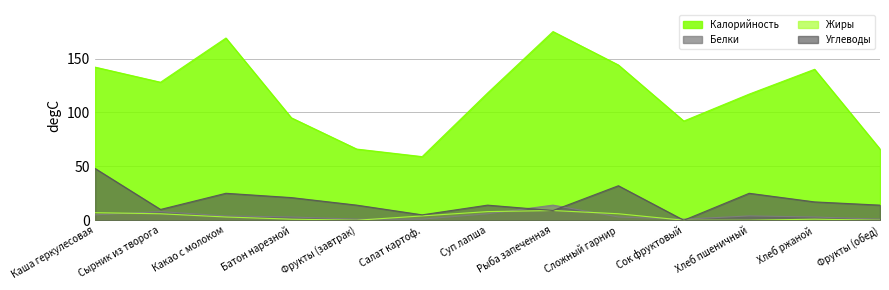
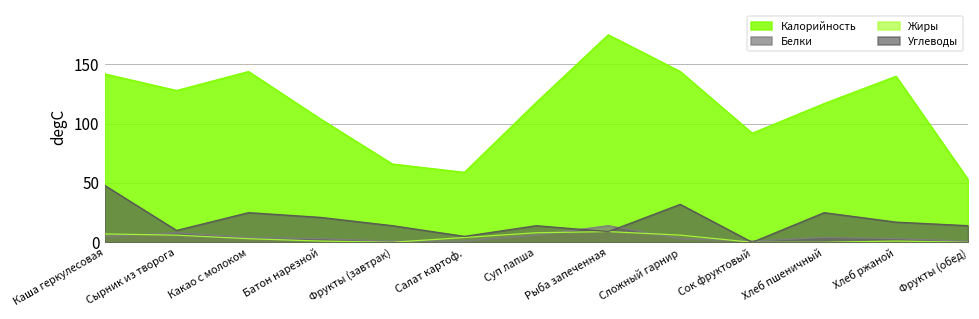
Калорийность, Какао с молоком: 169 -> 144
Калорийность, Батон нарезной: 95 -> 104
Калорийность, Фрукты (обед): 66 -> 53
